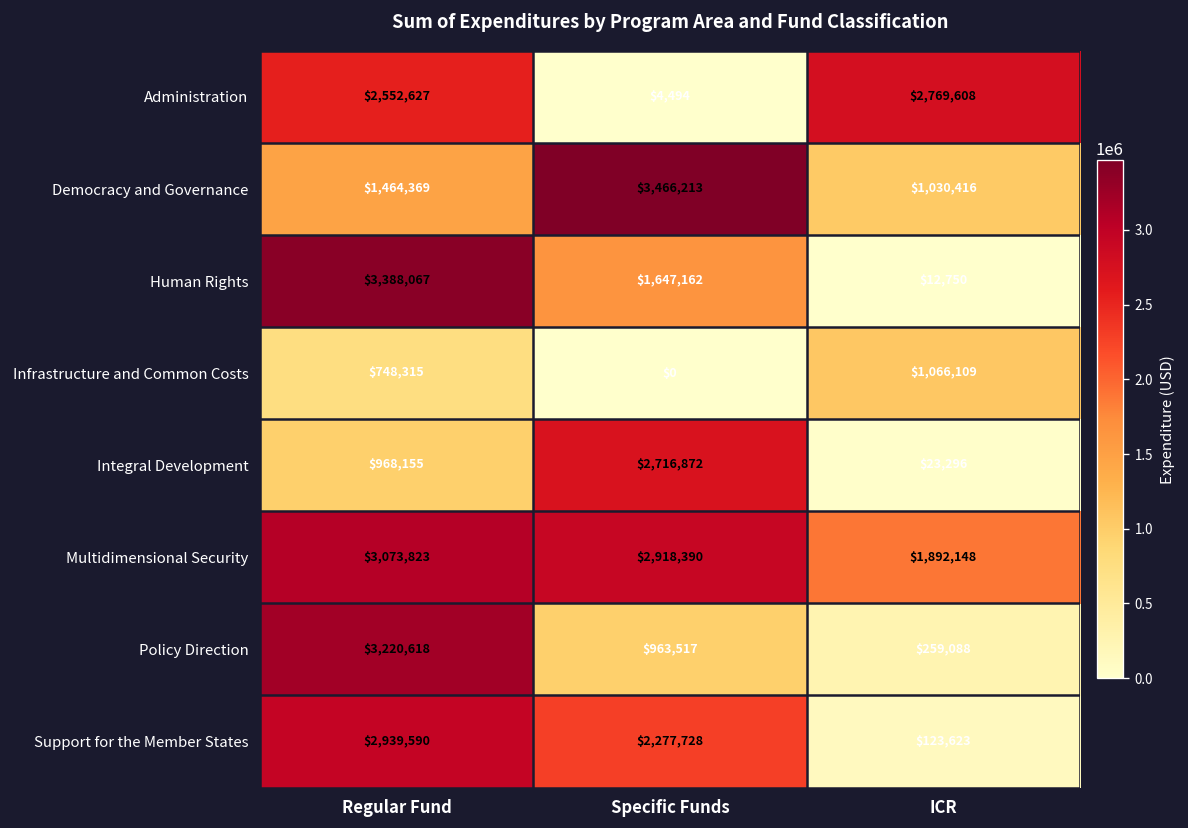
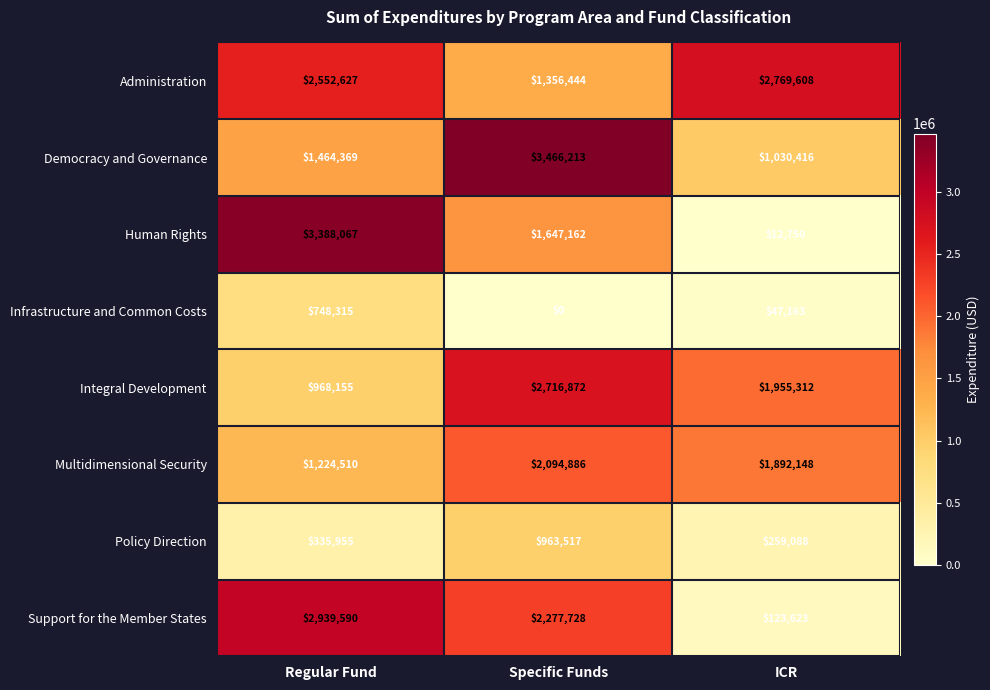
Administration, Specific Funds: $4,494 -> $1,356,444
Infrastructure and Common Costs, ICR: $1,066,109 -> $47,163
Integral Development, ICR: $23,296 -> $1,955,312
Multidimensional Security, Regular Fund: $3,073,823 -> $1,224,510
Multidimensional Security, Specific Funds: $2,918,390 -> $2,094,886
Policy Direction, Regular Fund: $3,220,618 -> $335,955
